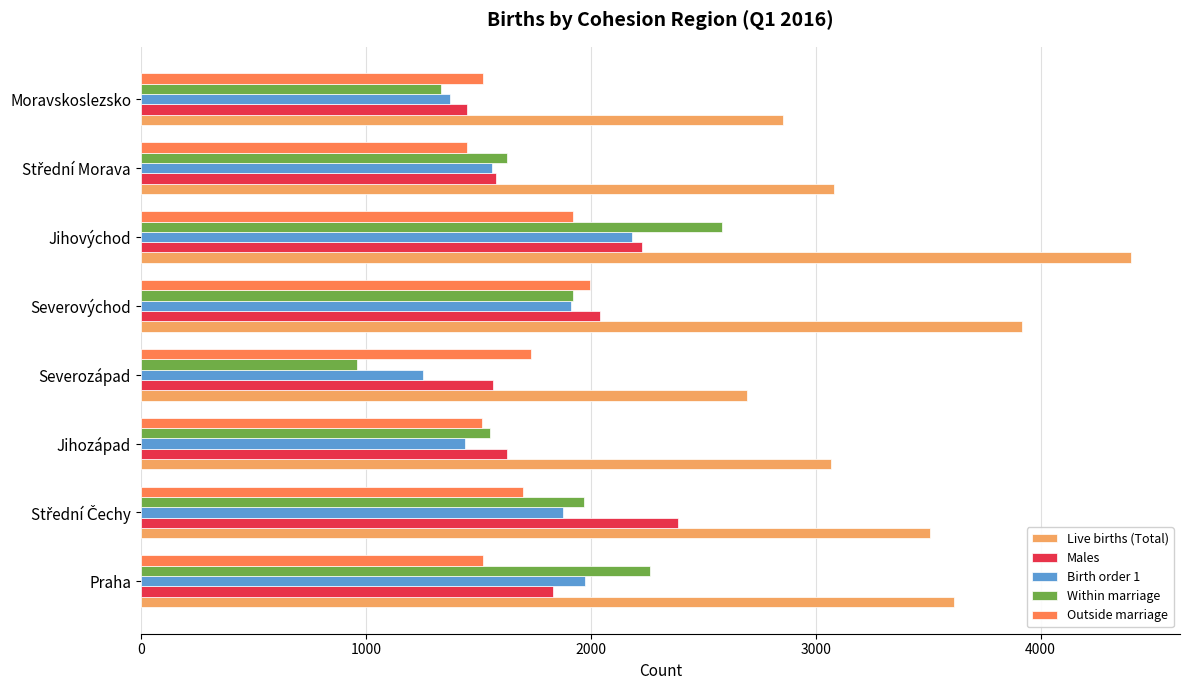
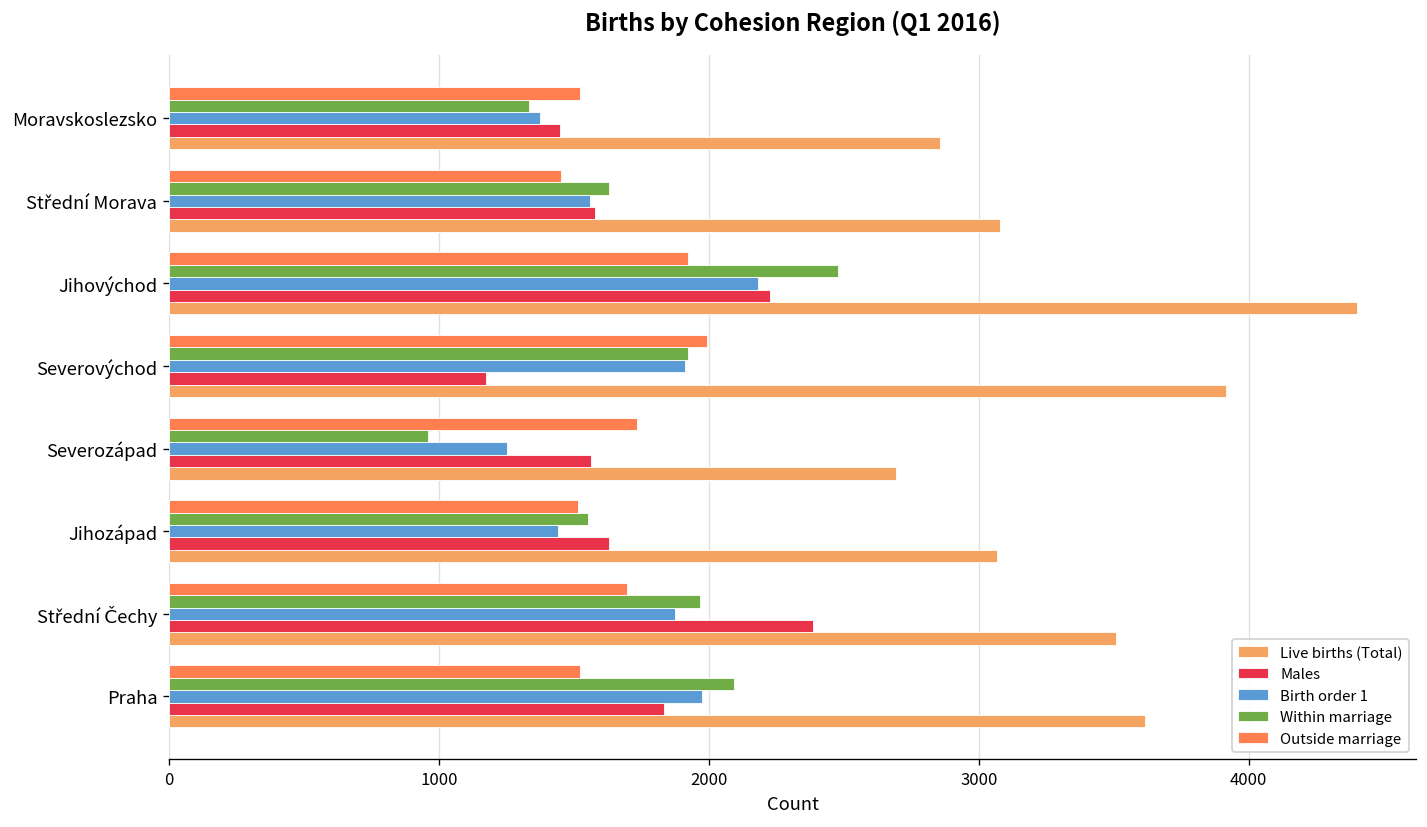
Within marriage, Jihovýchod: 2590 -> 2480
Males, Severovýchod: 2040 -> 1170
Within marriage, Praha: 2260 -> 2090
